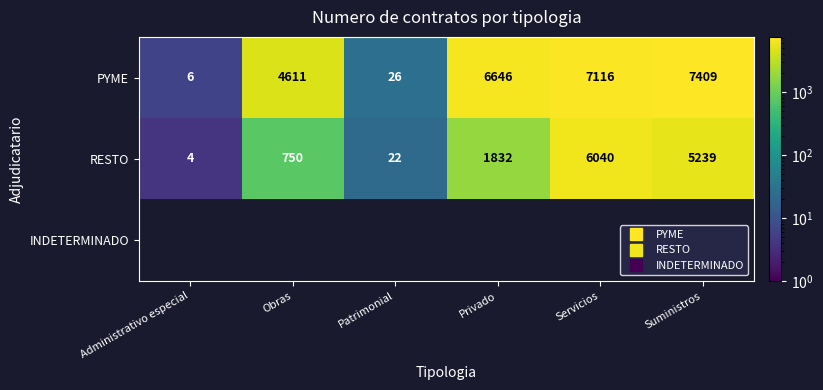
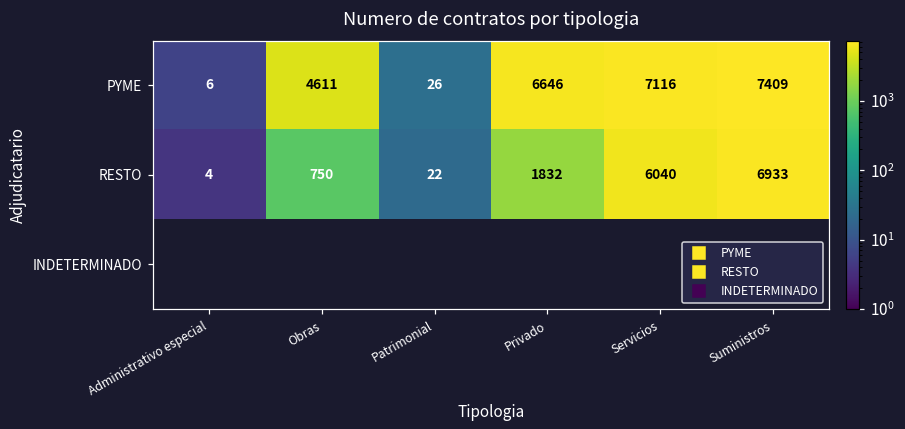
RESTO, Suministros: 5239 -> 6933
